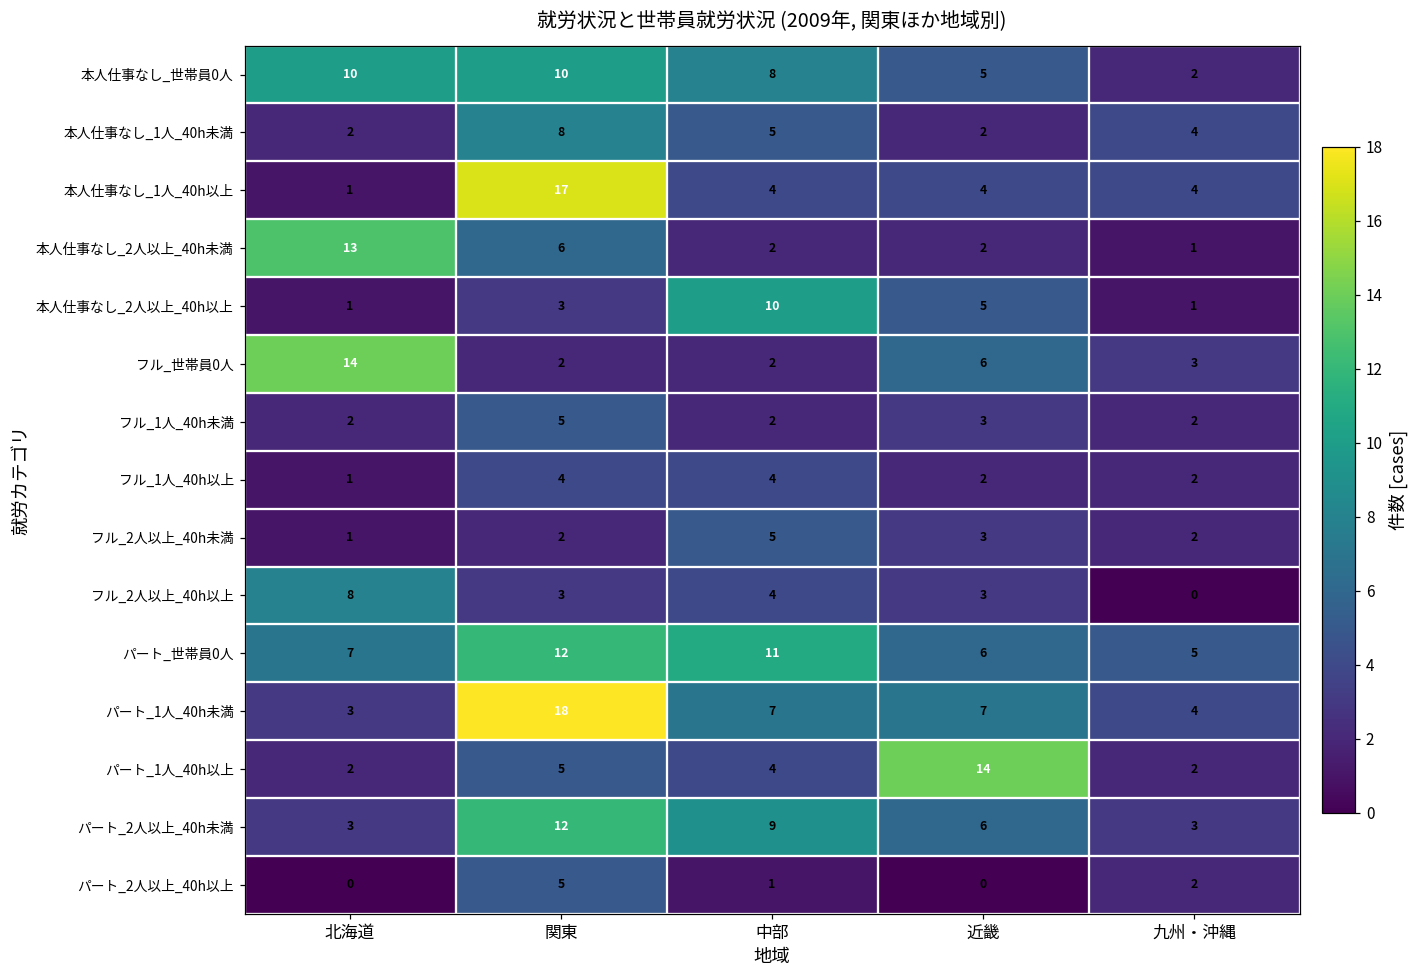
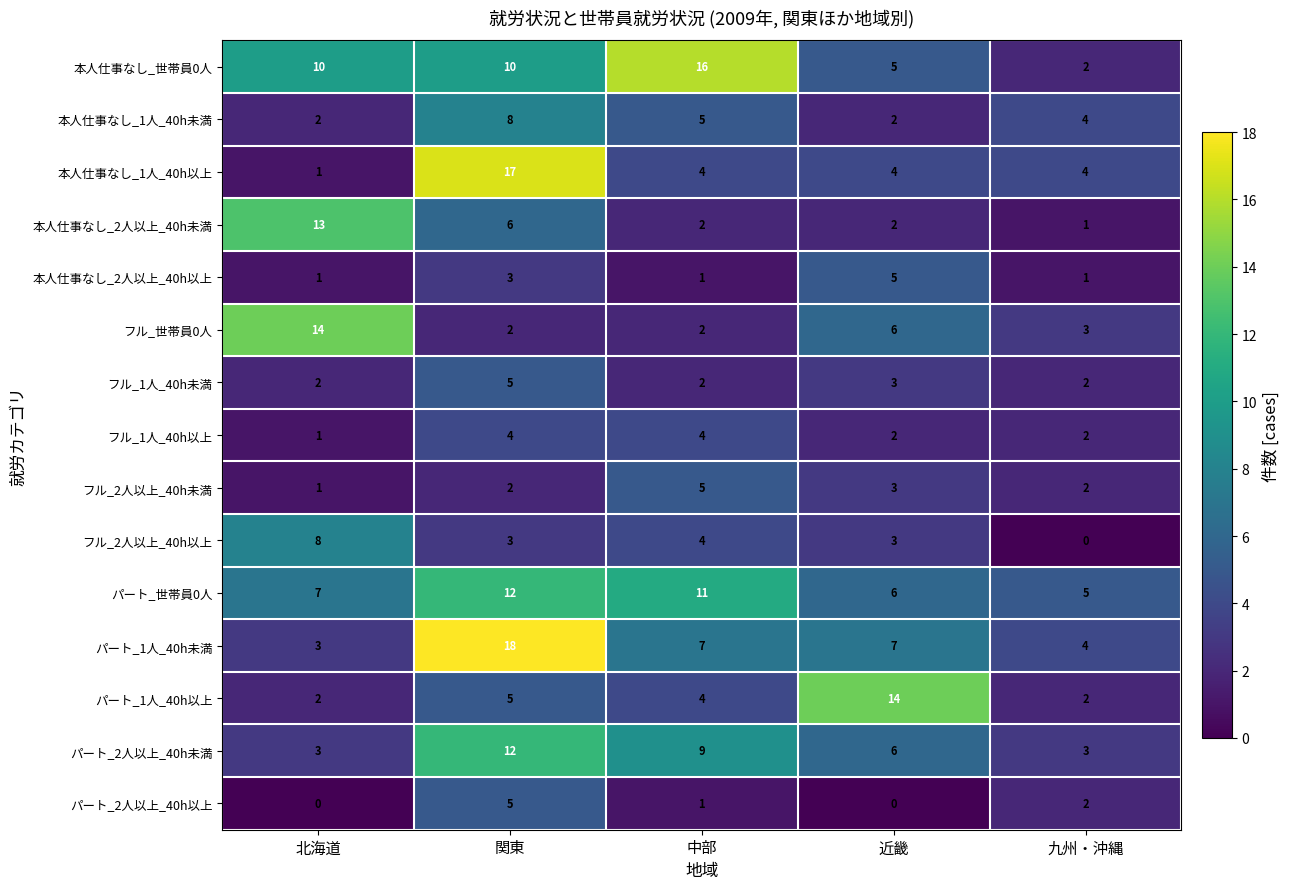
本人仕事なし_世帯員0人, 中部: 8 -> 16
本人仕事なし_2人以上_40h以上, 中部: 10 -> 1
